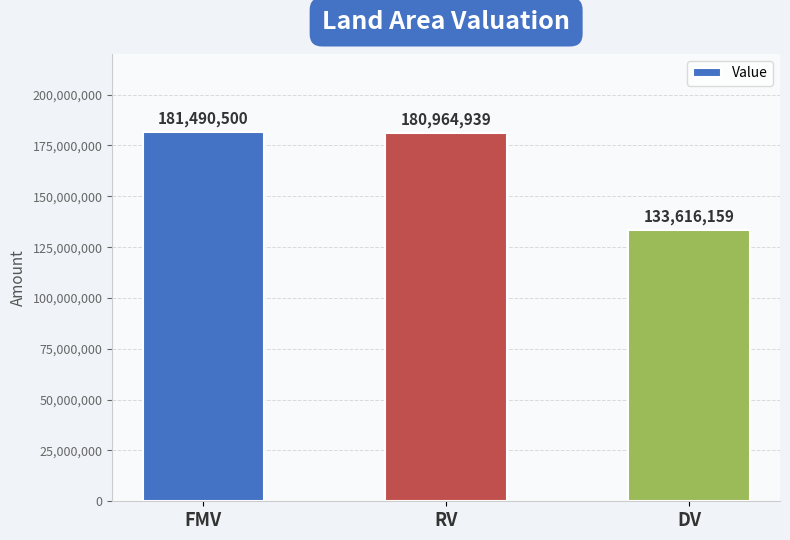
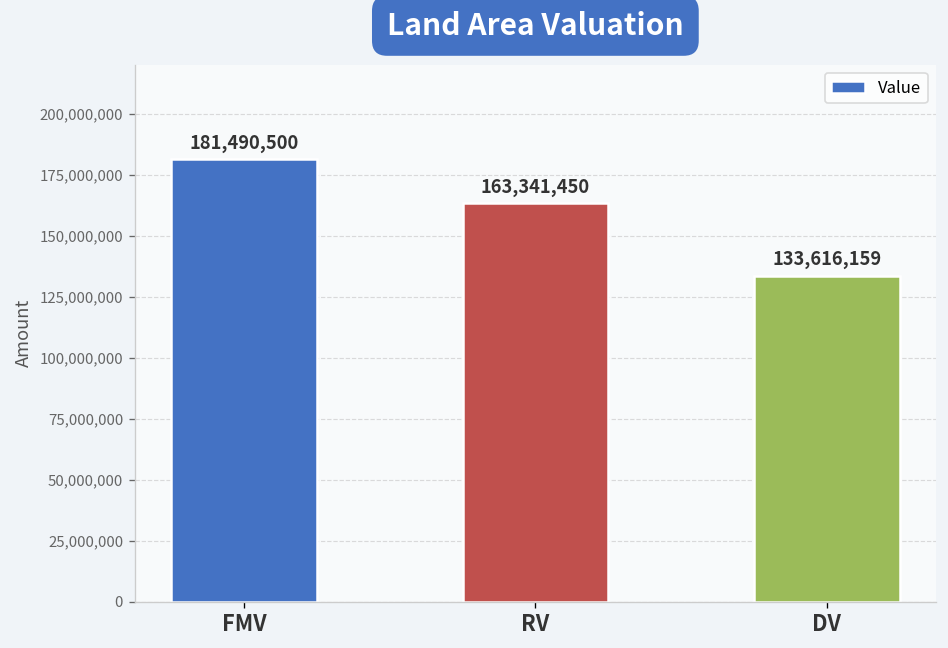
RV: 180,964,939 -> 163,341,450
